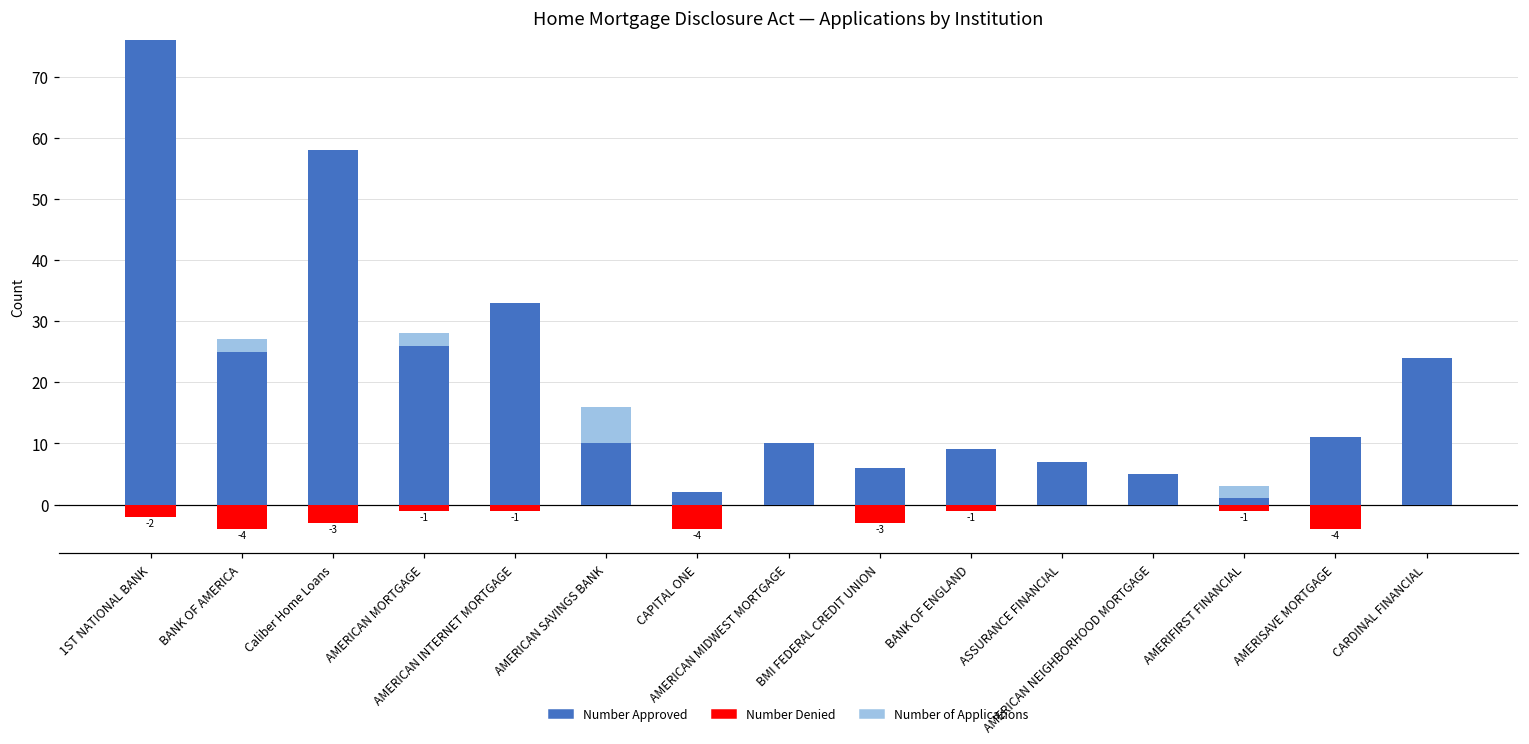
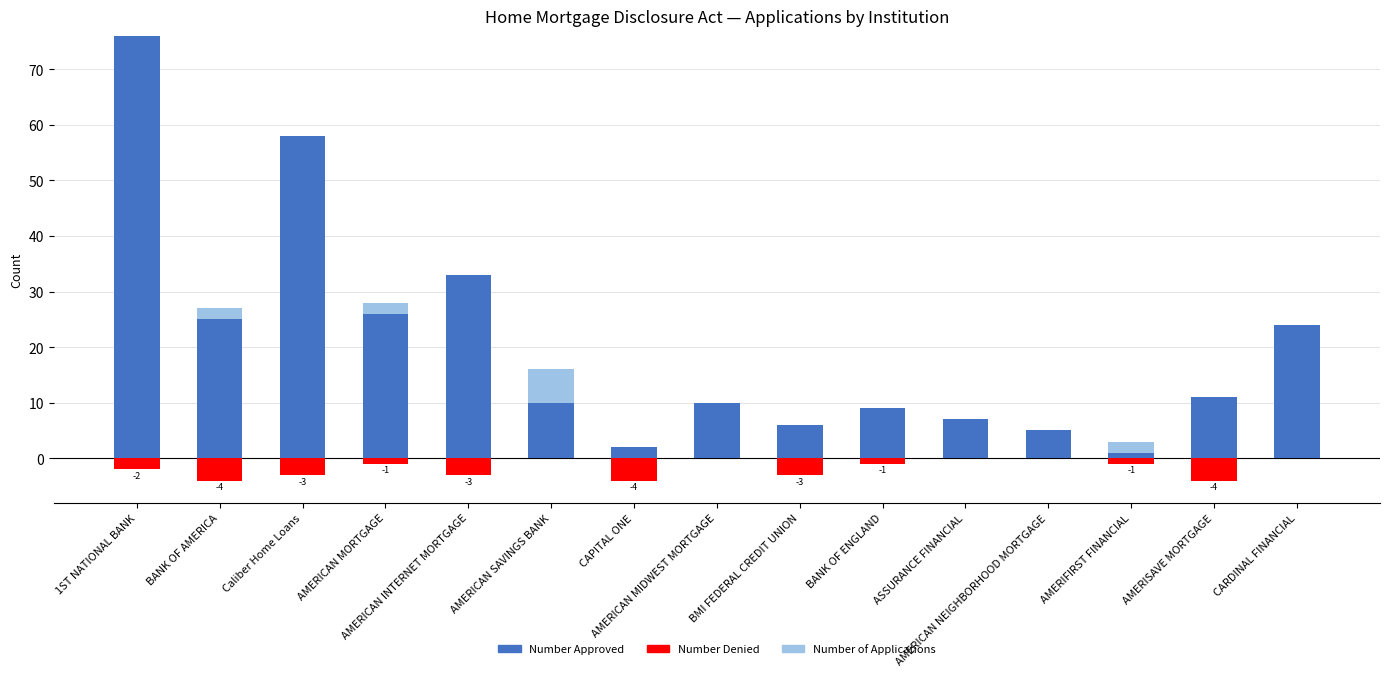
Number Denied, AMERICAN INTERNET MORTGAGE: -1 -> -3
